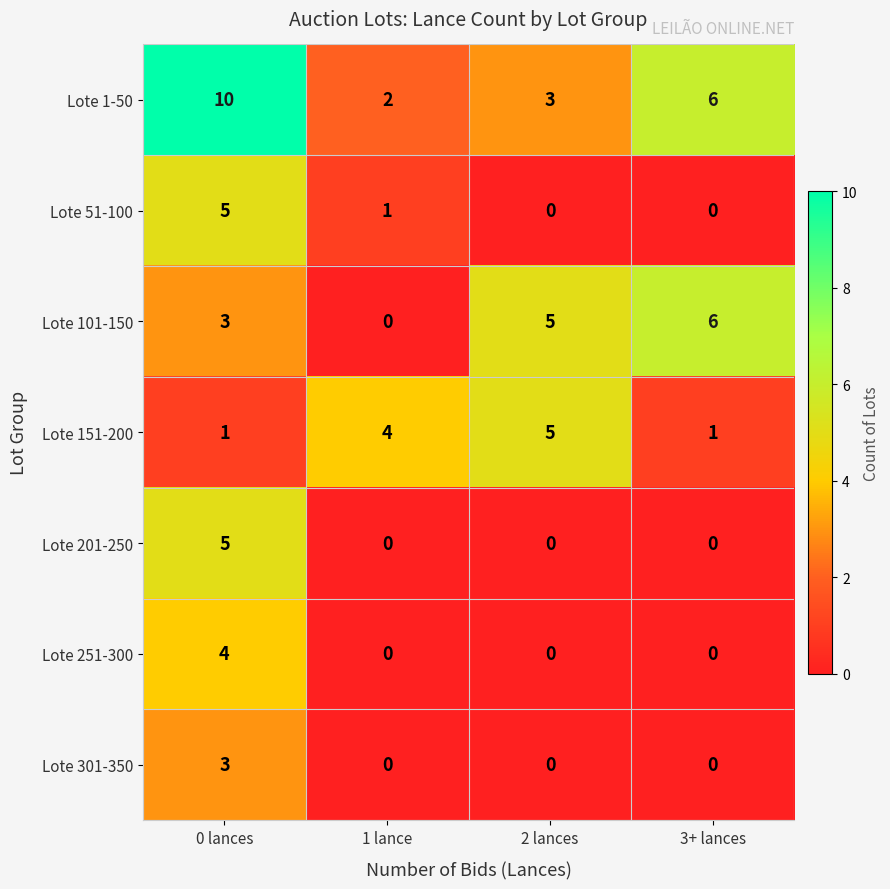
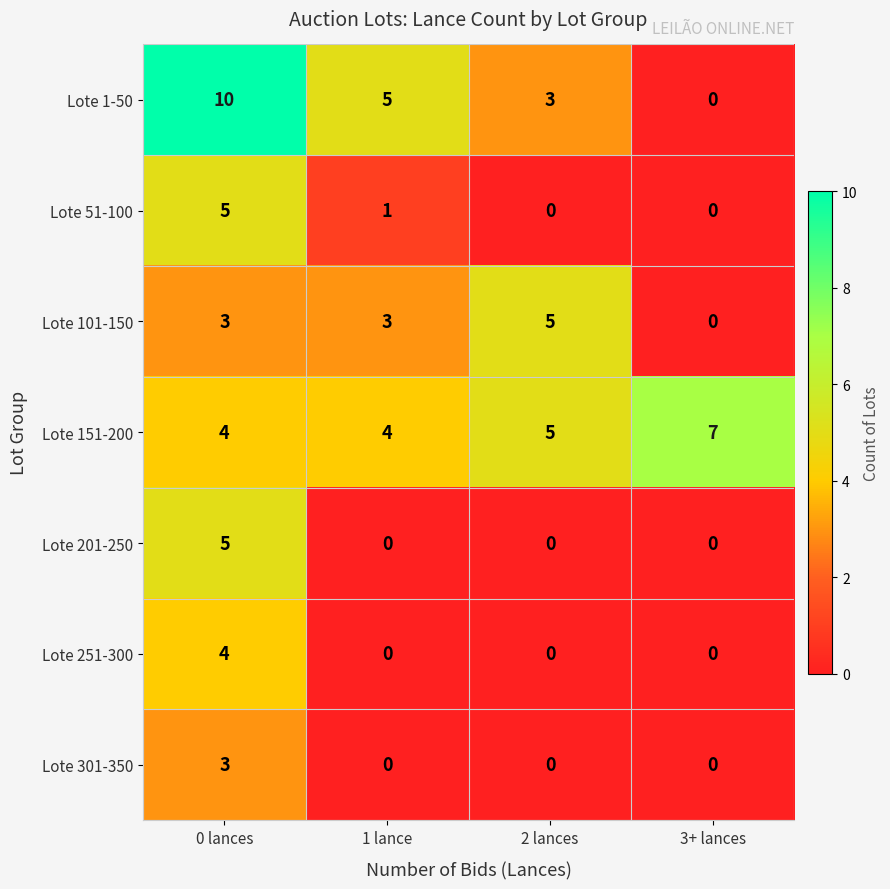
Lote 1-50, 1 lance: 2 -> 5
Lote 1-50, 3+ lances: 6 -> 0
Lote 101-150, 1 lance: 0 -> 3
Lote 101-150, 3+ lances: 6 -> 0
Lote 151-200, 0 lances: 1 -> 4
Lote 151-200, 3+ lances: 1 -> 7
